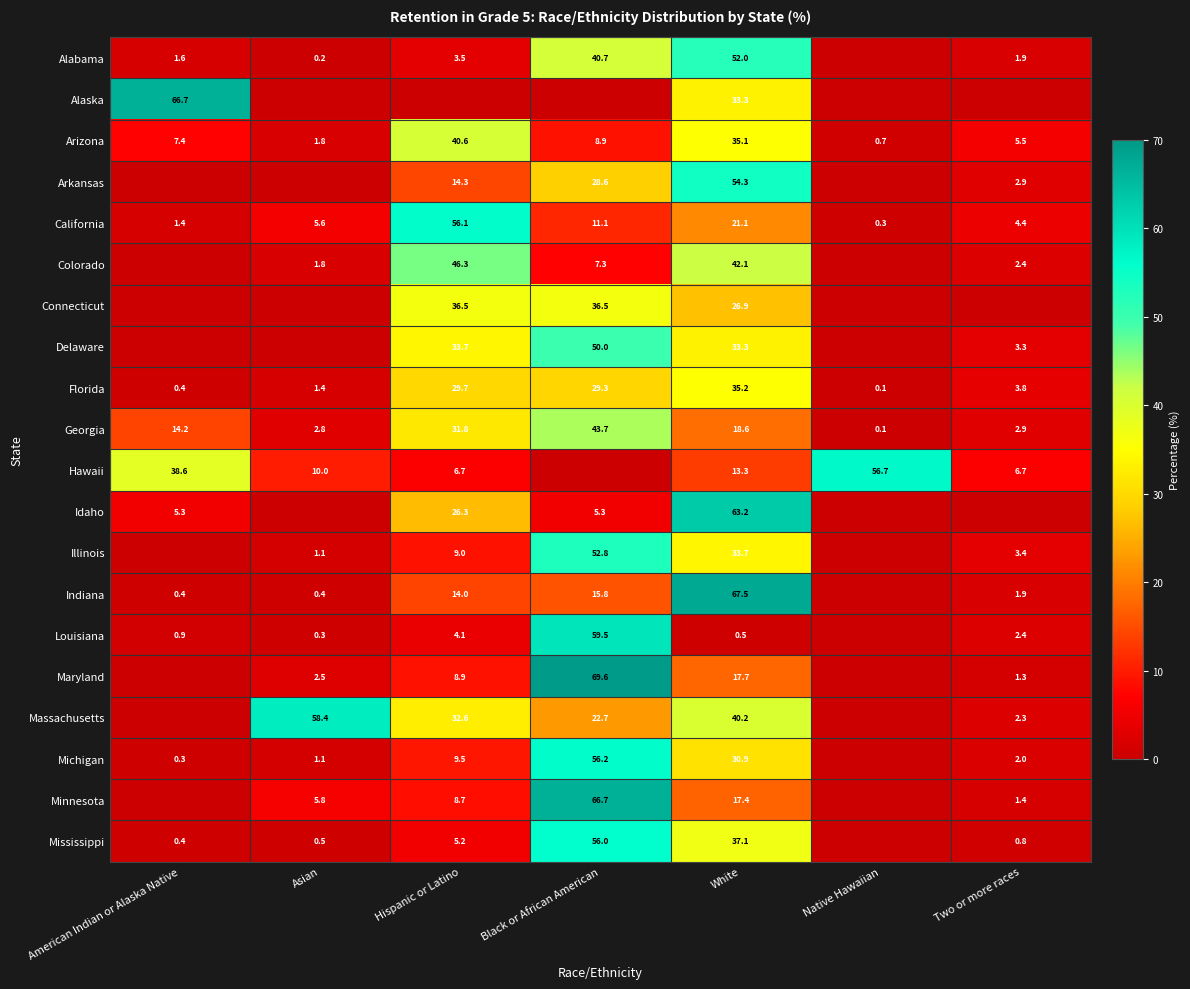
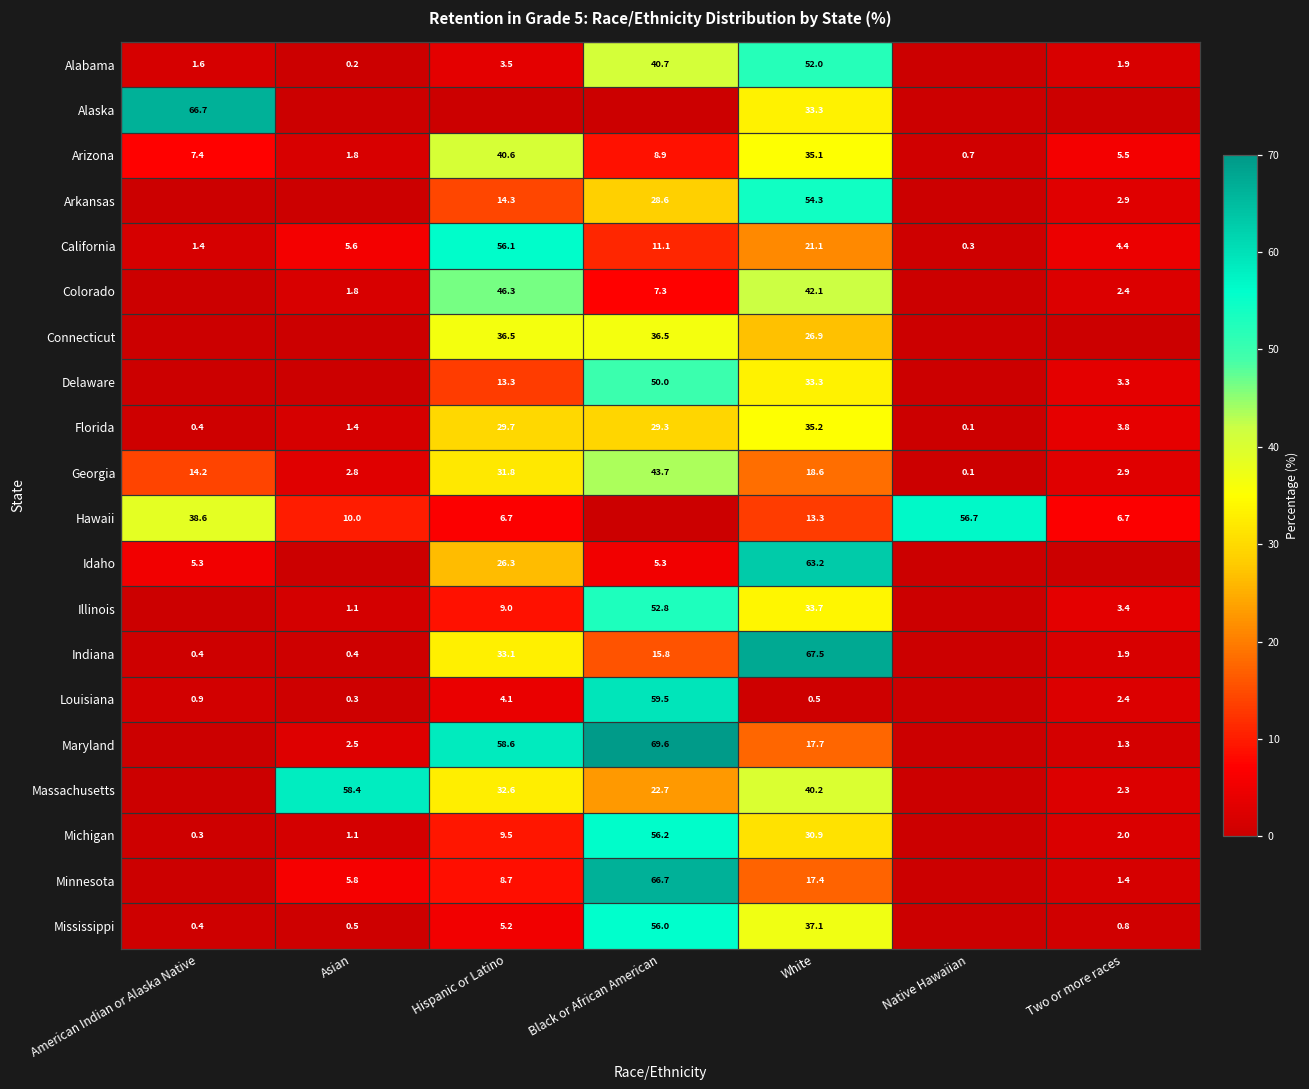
Delaware, Hispanic or Latino: 33.7 -> 13.3
Indiana, Hispanic or Latino: 14.0 -> 33.1
Maryland, Hispanic or Latino: 8.9 -> 58.6
